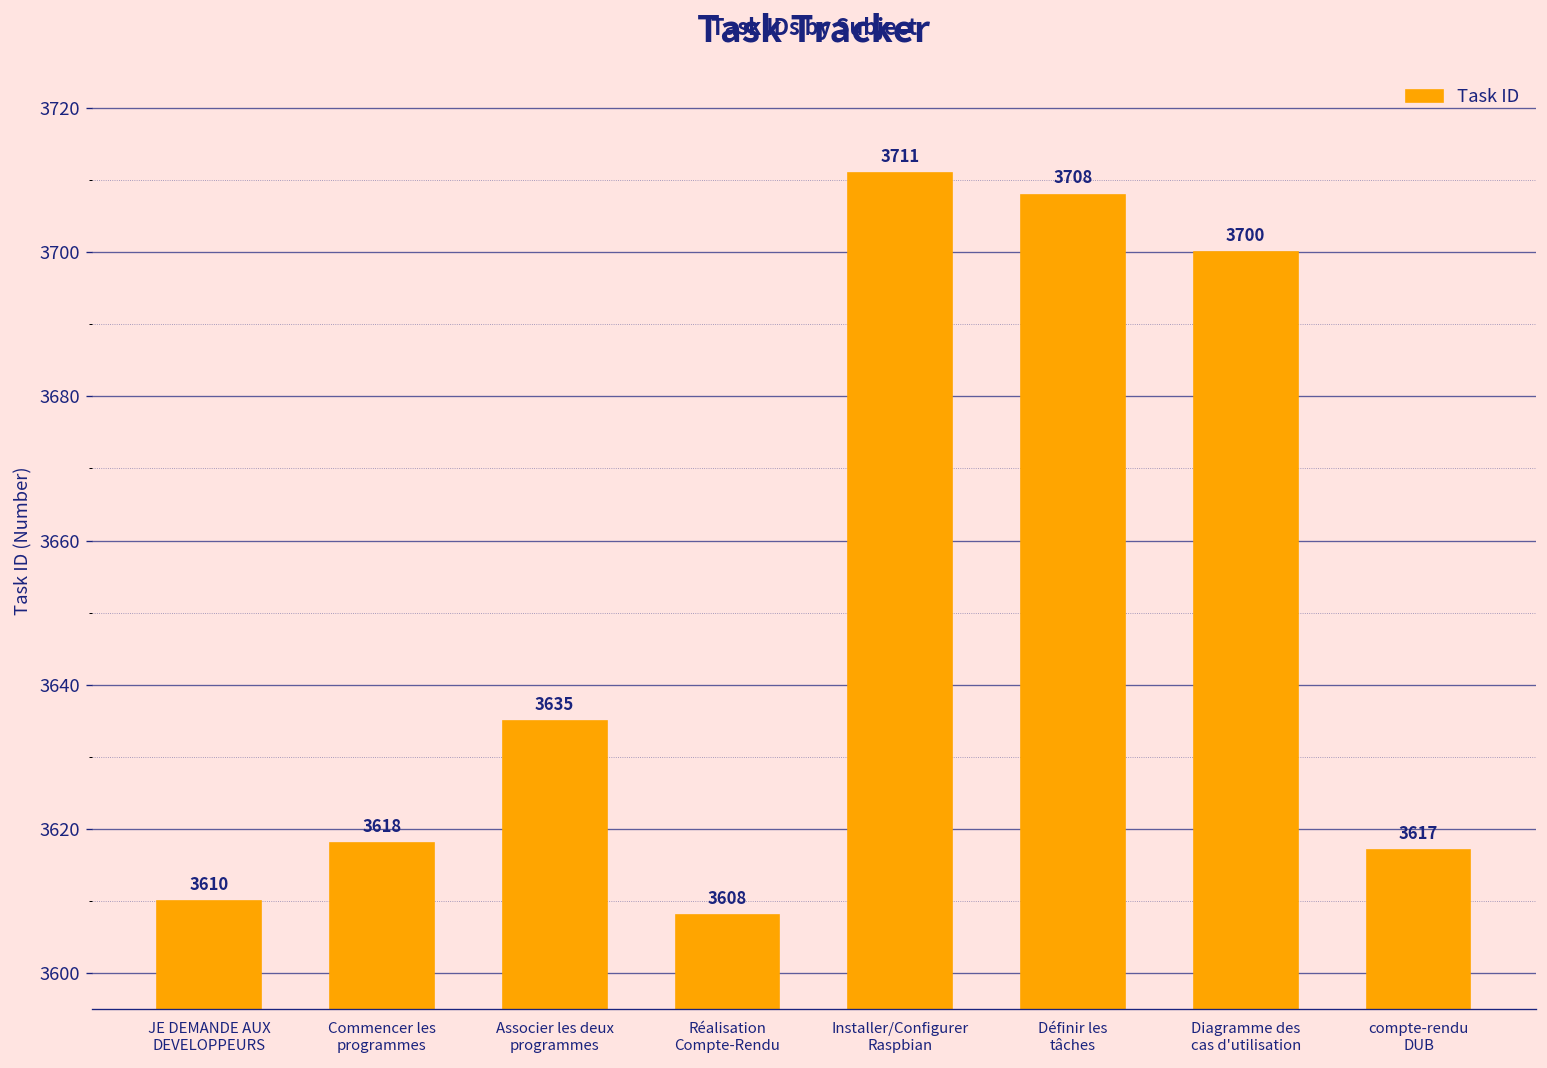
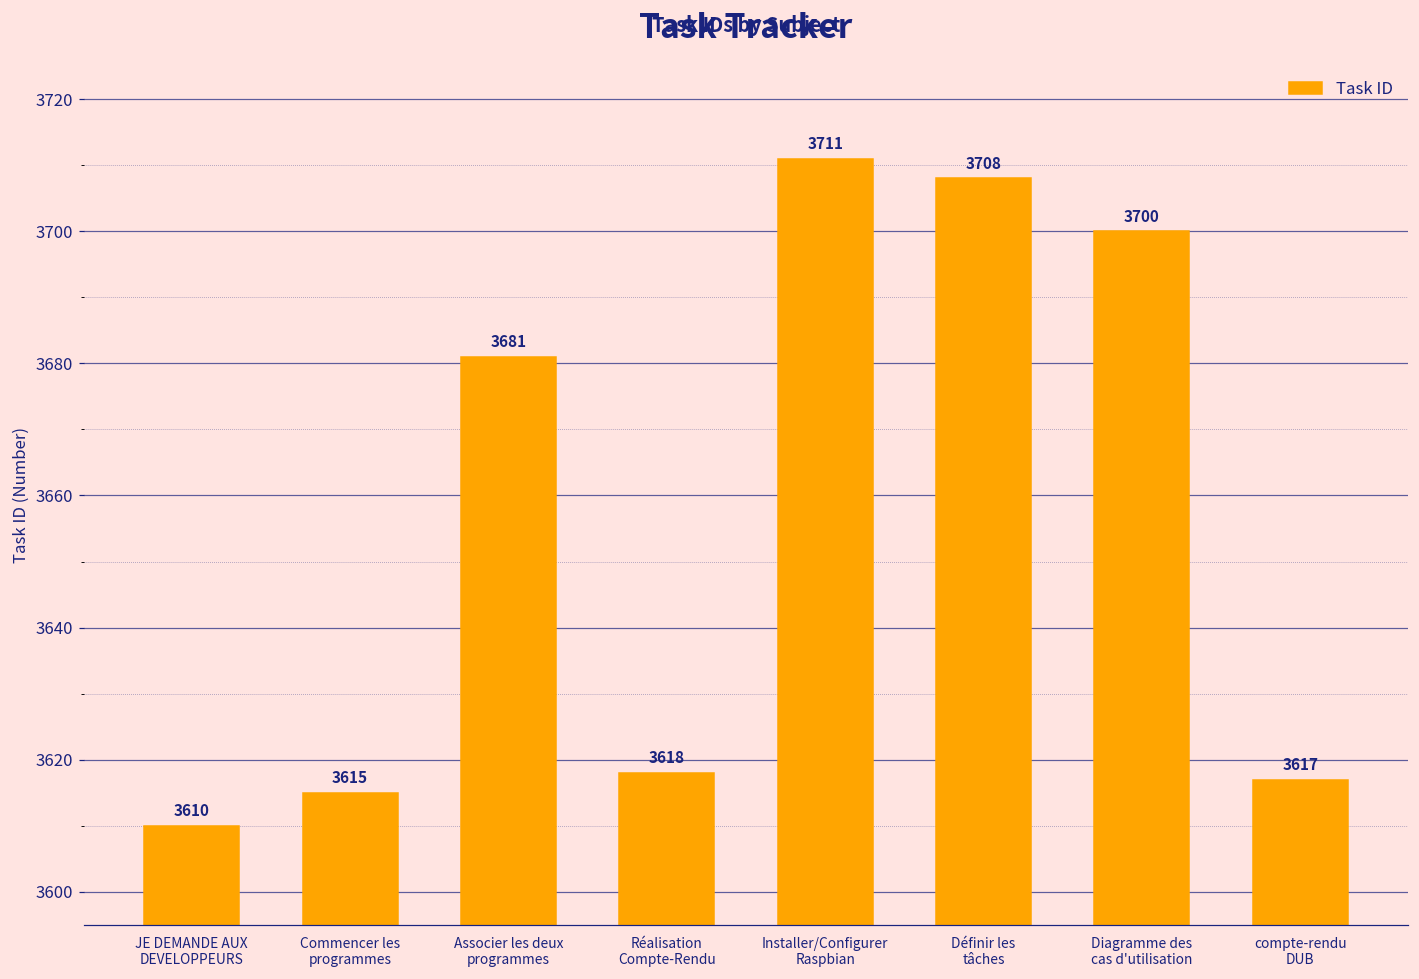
Commencer les programmes: 3618 -> 3615
Associer les deux programmes: 3635 -> 3681
Réalisation Compte-Rendu: 3608 -> 3618
